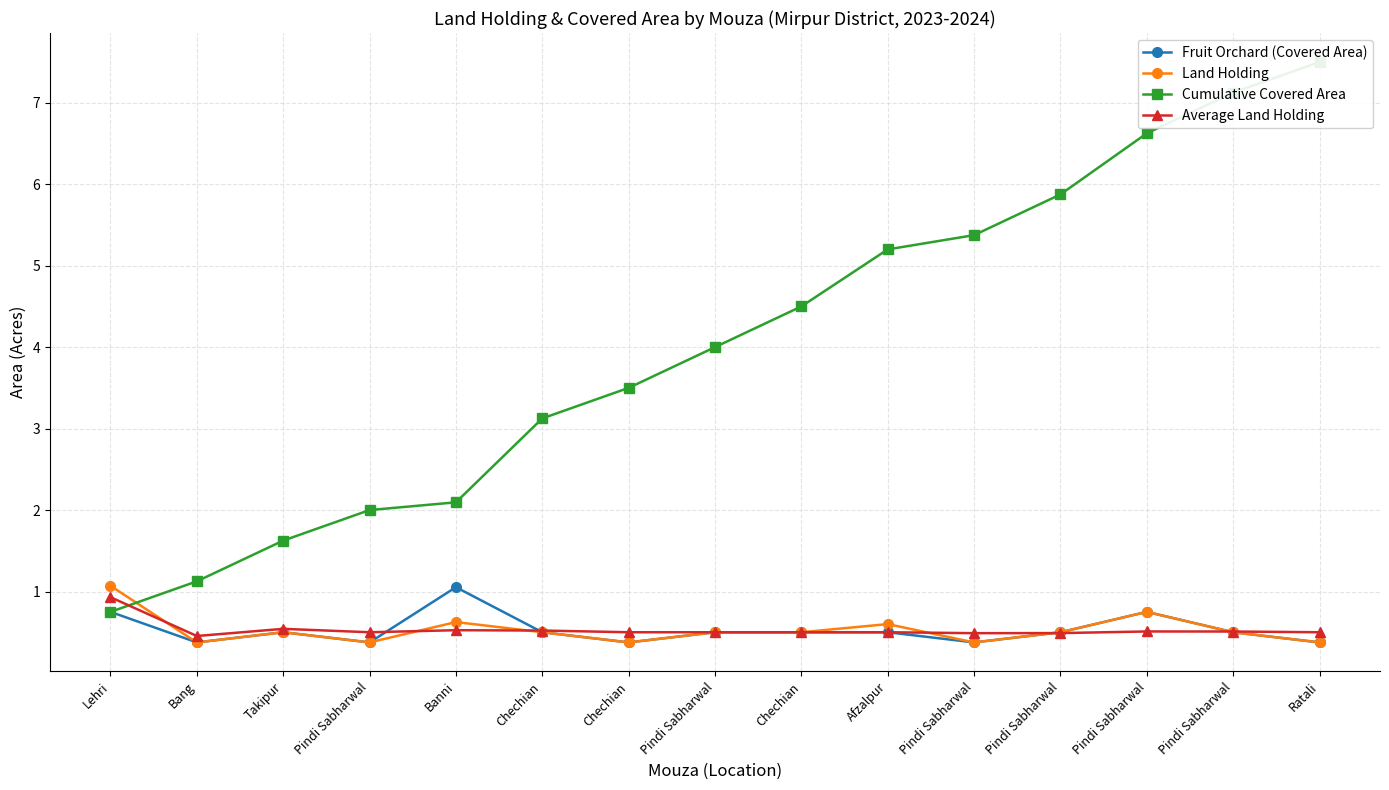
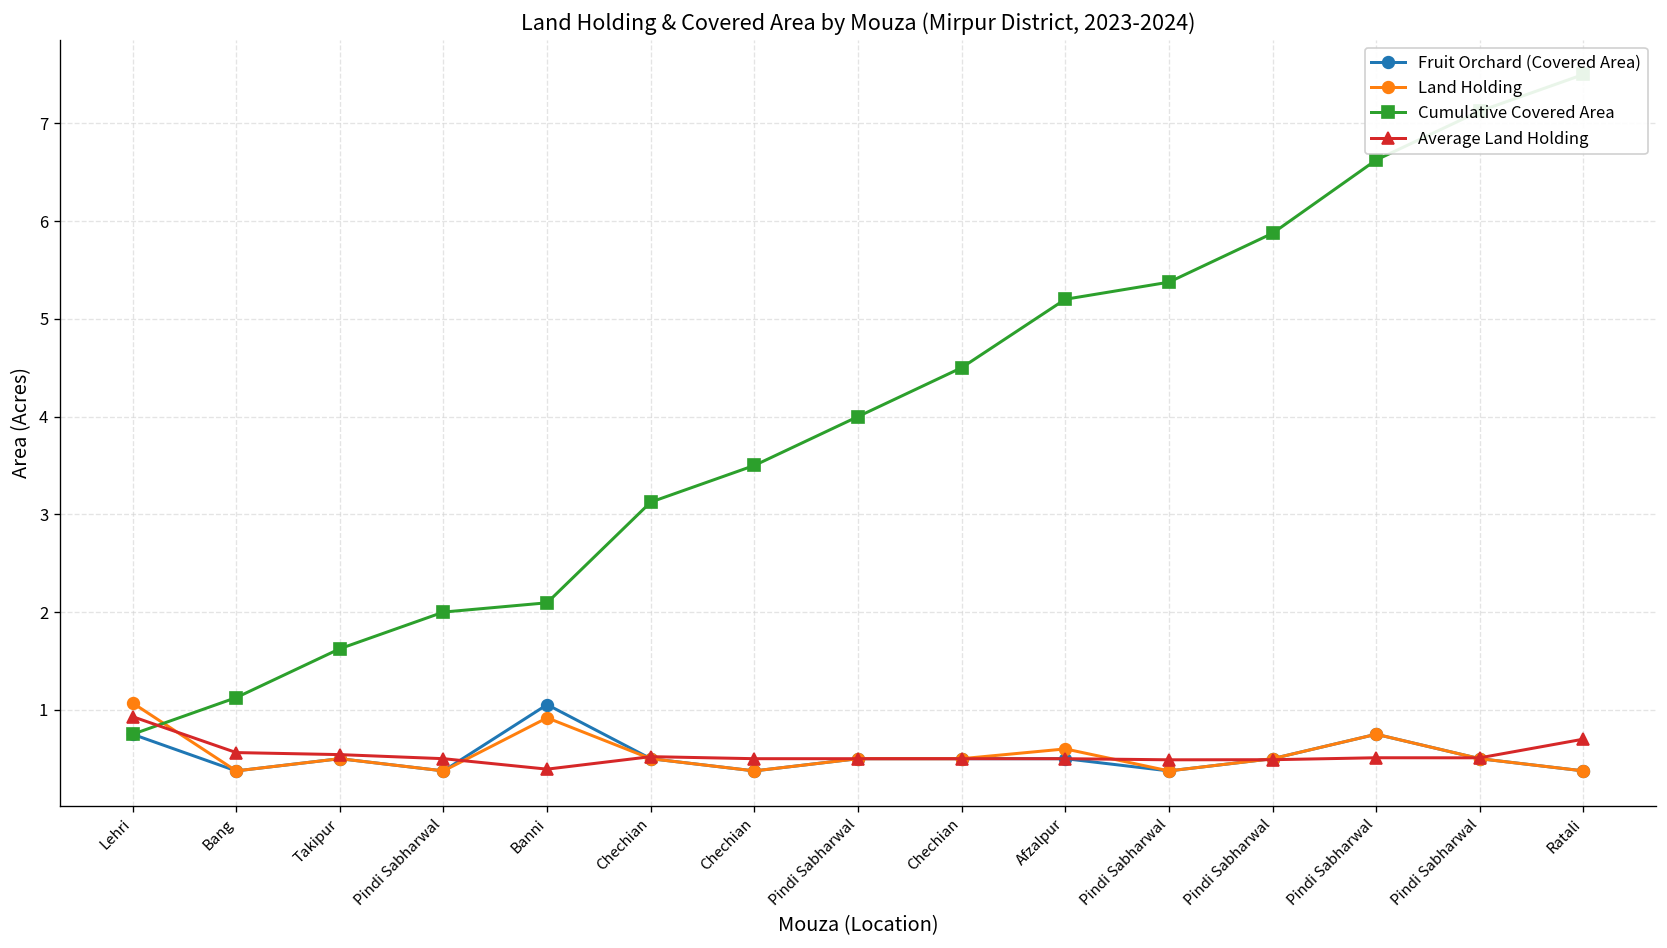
Average Land Holding, Bang: 0.5 -> 0.6
Land Holding, Banni: 0.6 -> 0.9
Average Land Holding, Banni: 0.5 -> 0.4
Average Land Holding, Ratali: 0.5 -> 0.7
